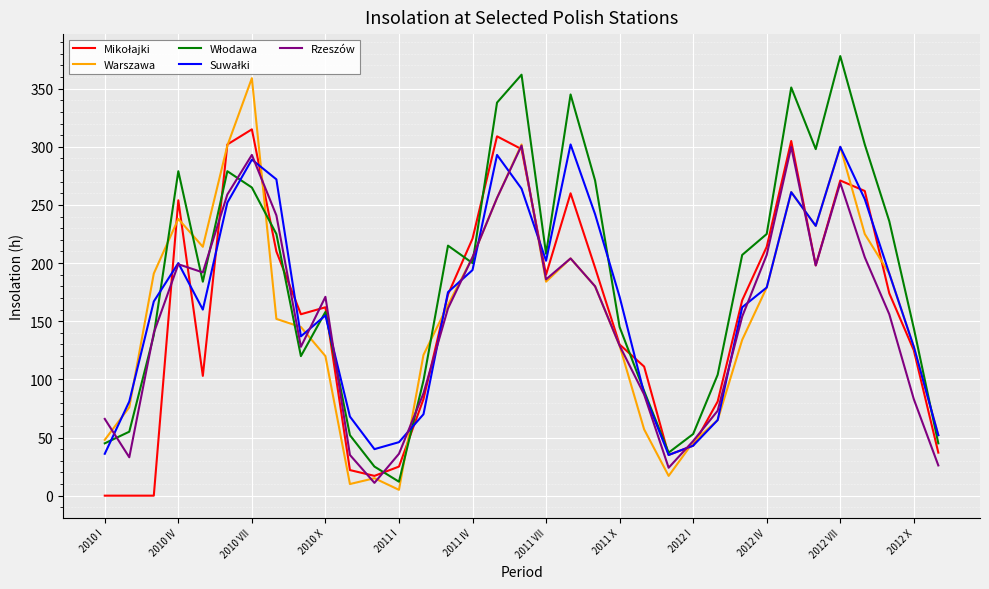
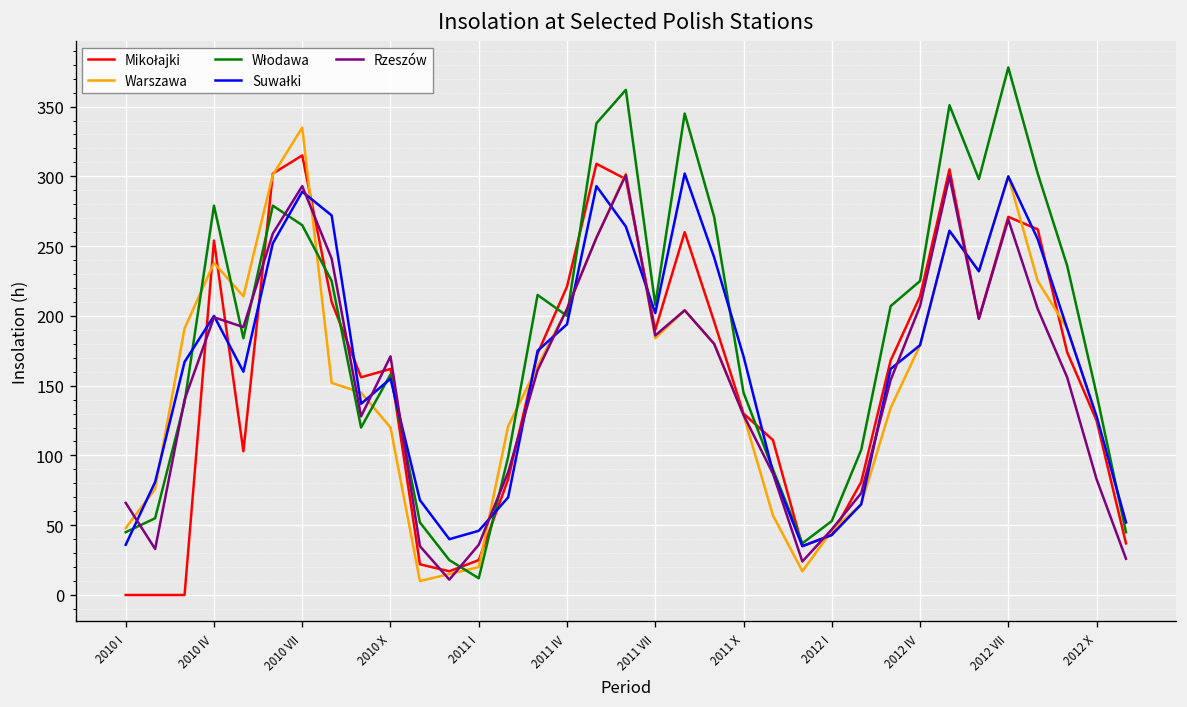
Warszawa, 2010 VII: 359 -> 335
Warszawa, 2011 I: 5 -> 20
